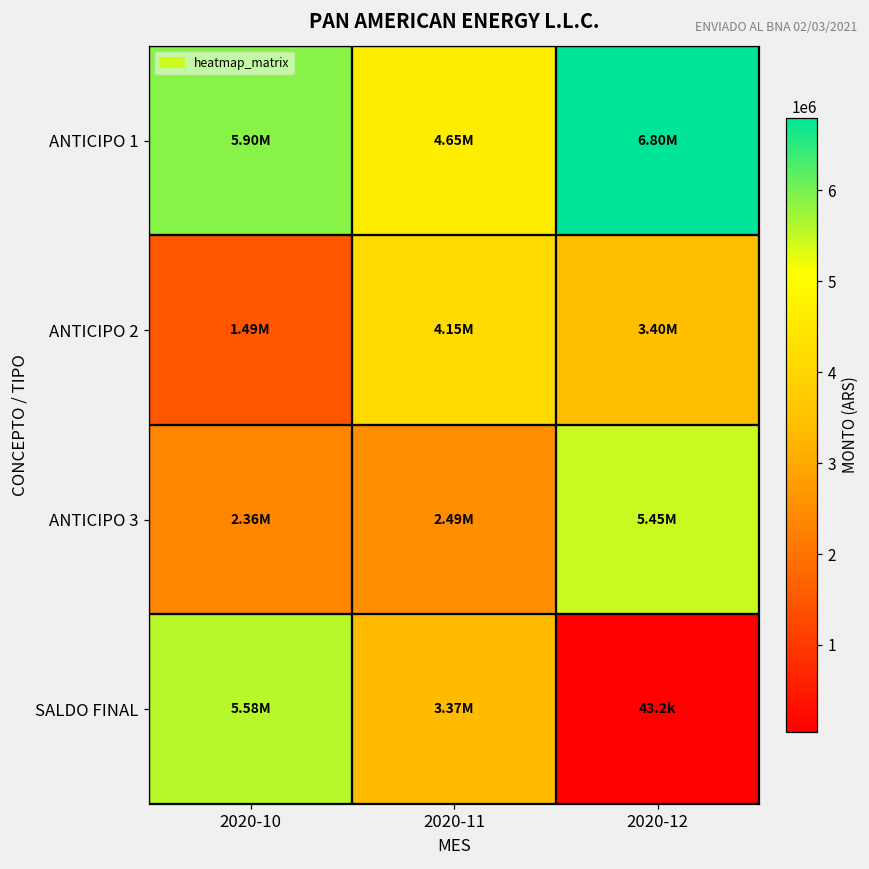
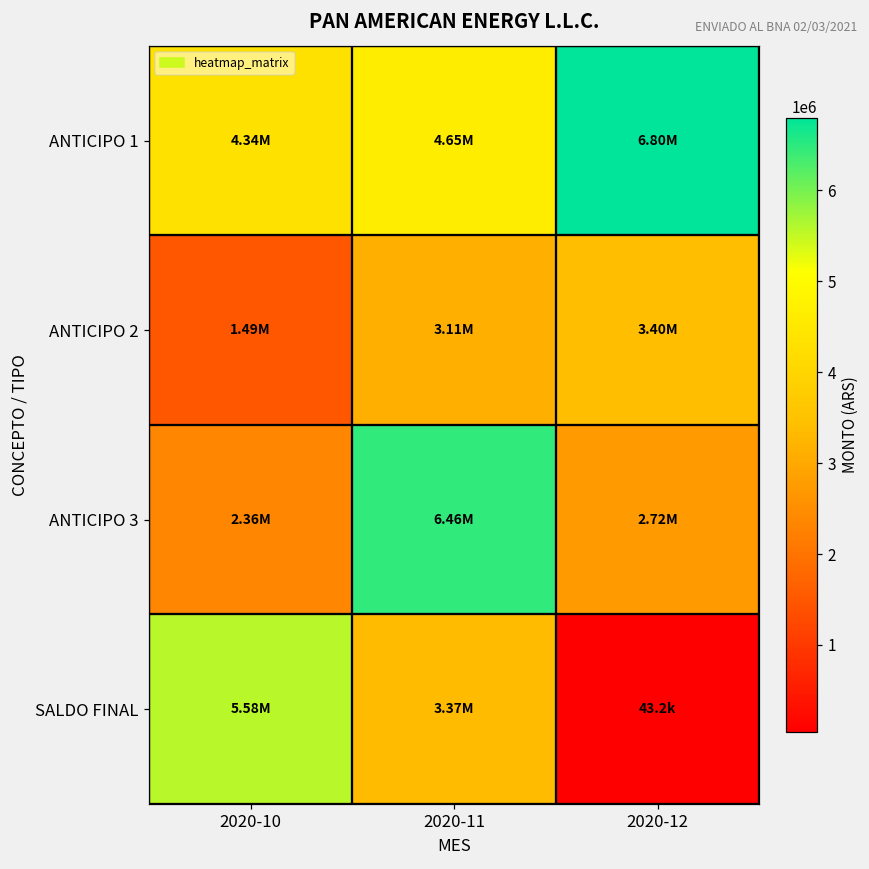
ANTICIPO 1, 2020-10: 5.90M -> 4.34M
ANTICIPO 2, 2020-11: 4.15M -> 3.11M
ANTICIPO 3, 2020-11: 2.49M -> 6.46M
ANTICIPO 3, 2020-12: 5.45M -> 2.72M
